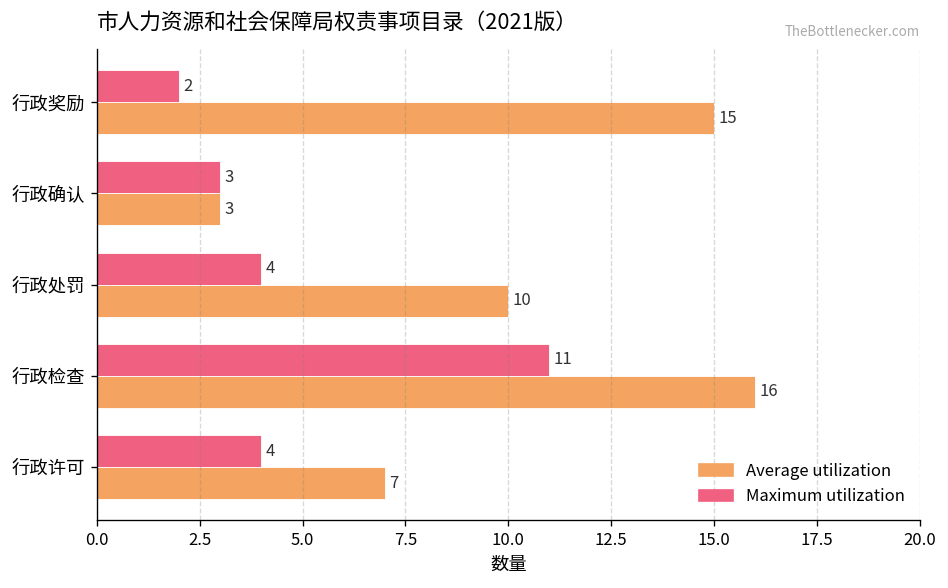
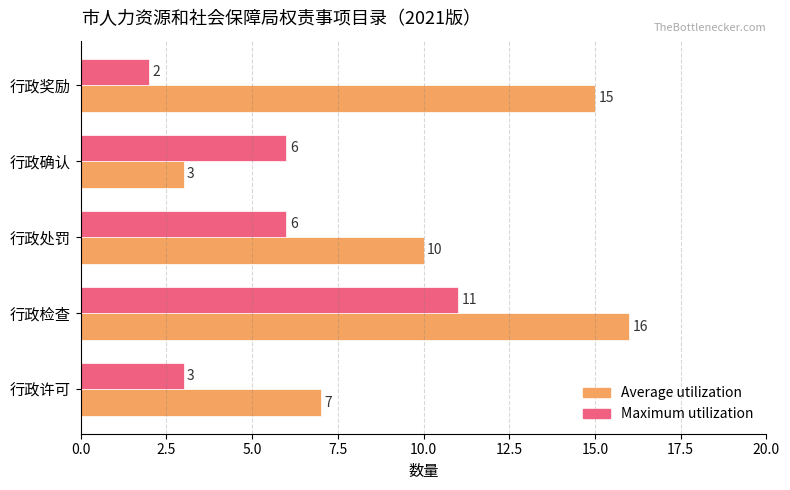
Maximum utilization, 行政确认: 3 -> 6
Maximum utilization, 行政处罚: 4 -> 6
Maximum utilization, 行政许可: 4 -> 3
